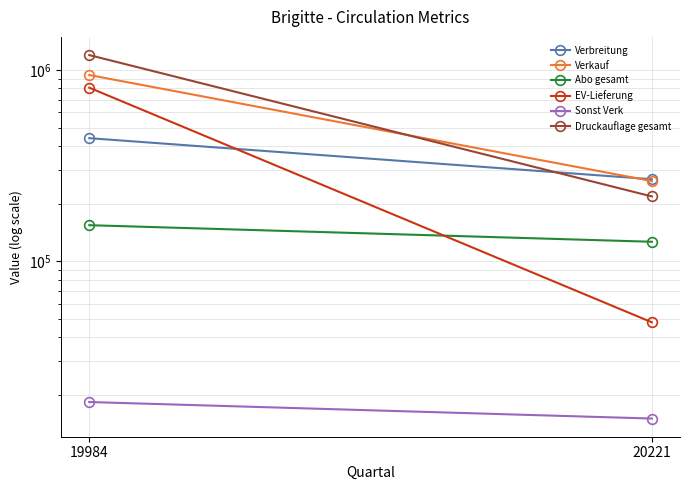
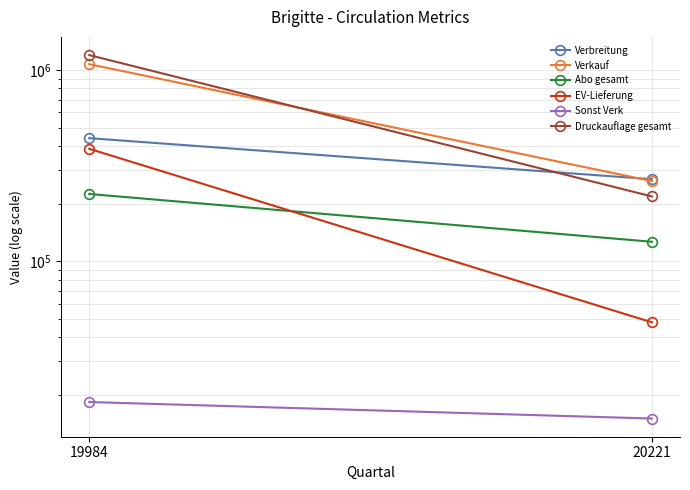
Verkauf, 19984: 900000 -> 1100000
Abo gesamt, 19984: 150000 -> 220000
EV-Lieferung, 19984: 810000 -> 390000
